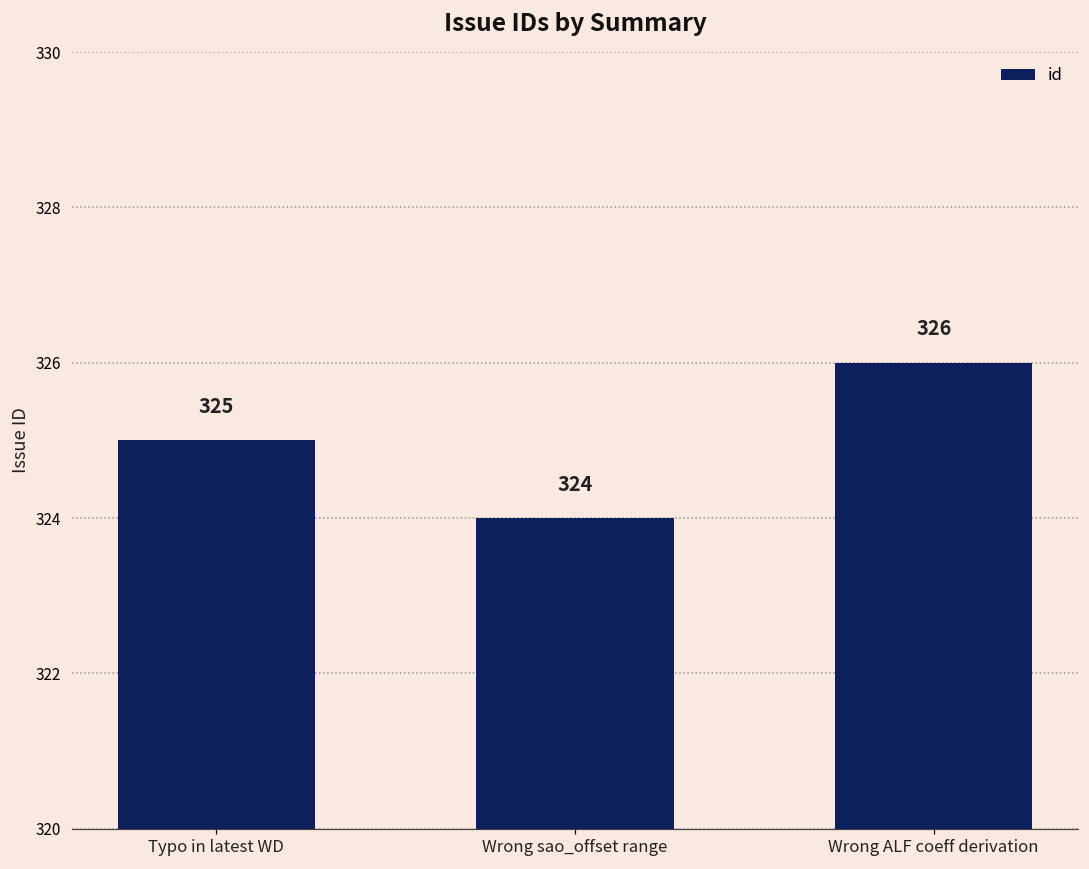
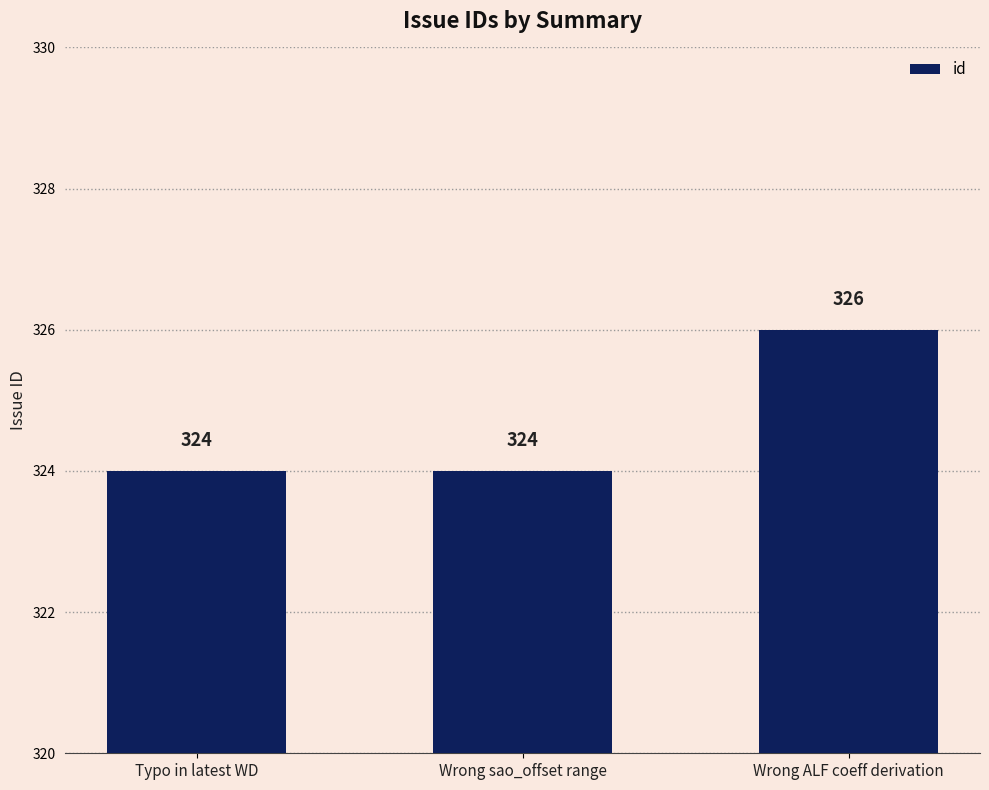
Typo in latest WD: 325 -> 324
